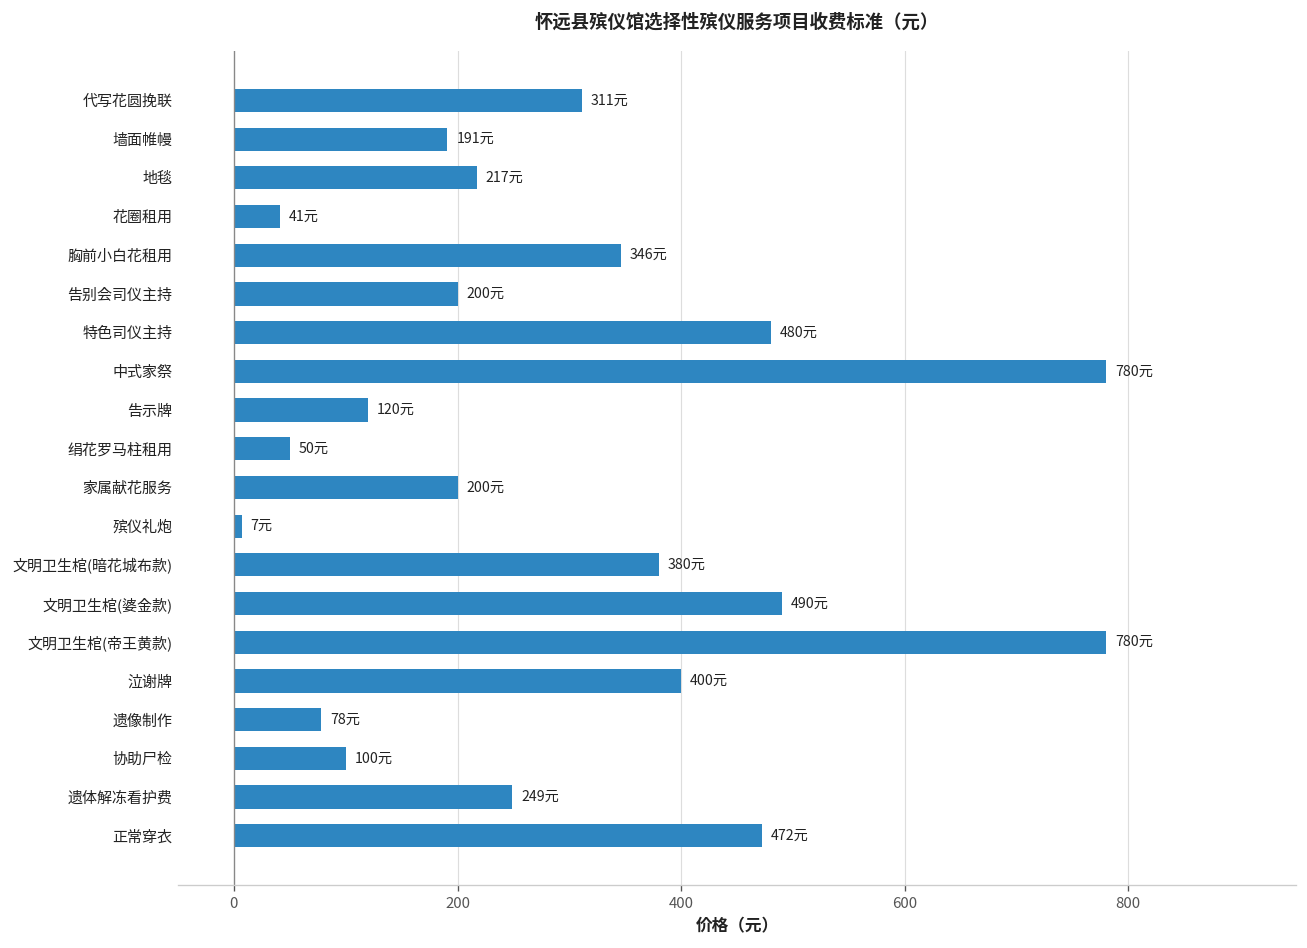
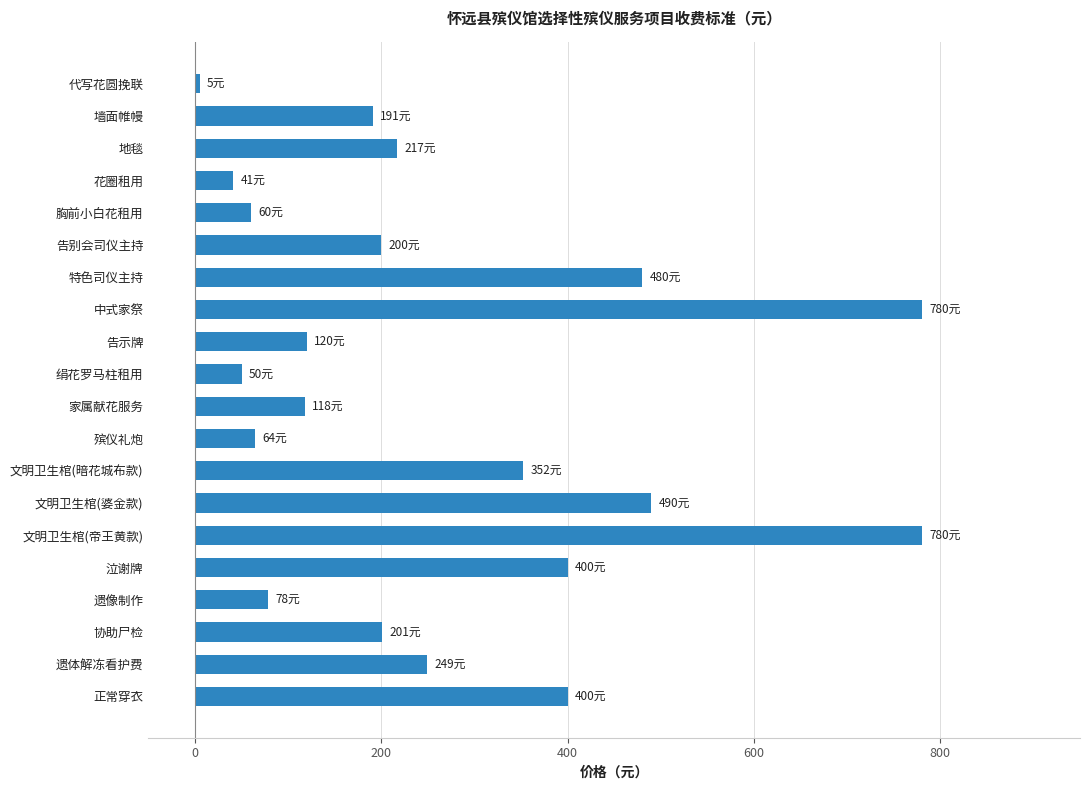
代写花圆挽联: 311元 -> 5元
胸前小白花租用: 346元 -> 60元
家属献花服务: 200元 -> 118元
殡仪礼炮: 7元 -> 64元
文明卫生棺(暗花城布款): 380元 -> 352元
协助尸检: 100元 -> 201元
正常穿衣: 472元 -> 400元
